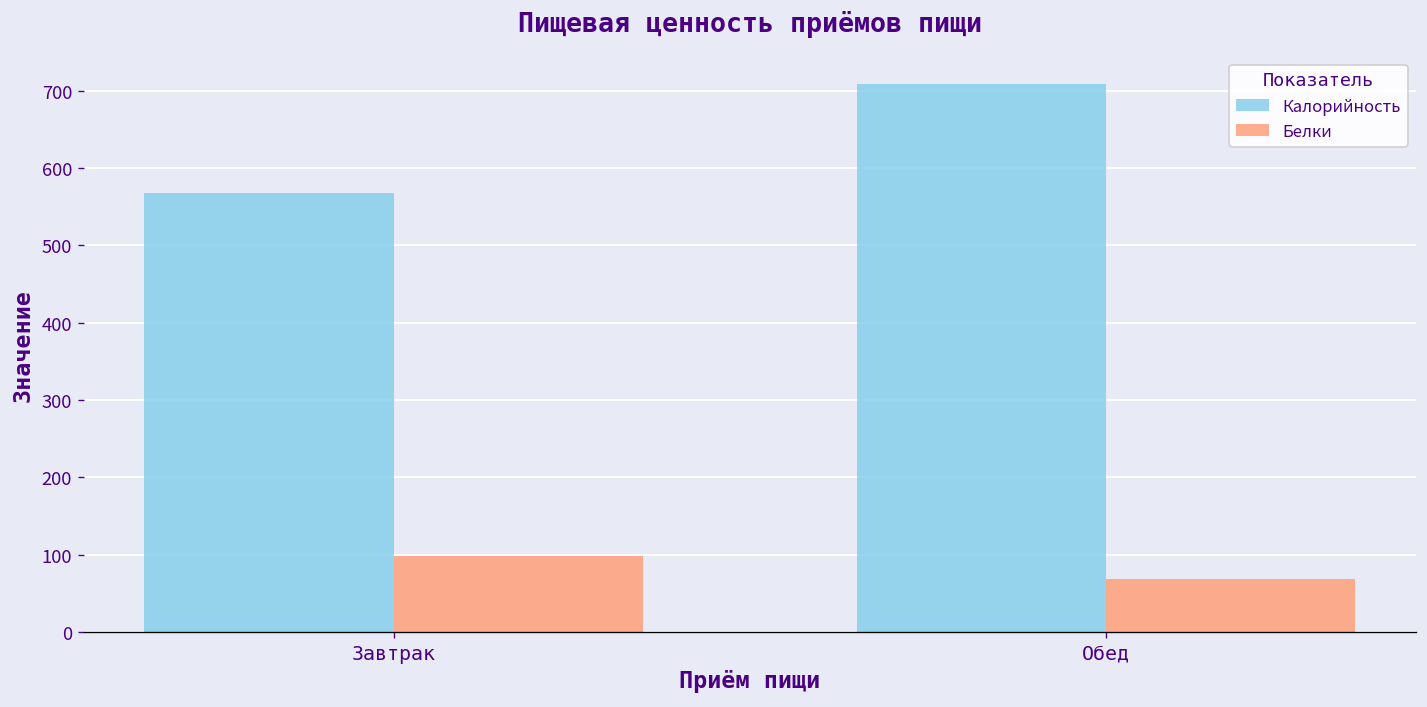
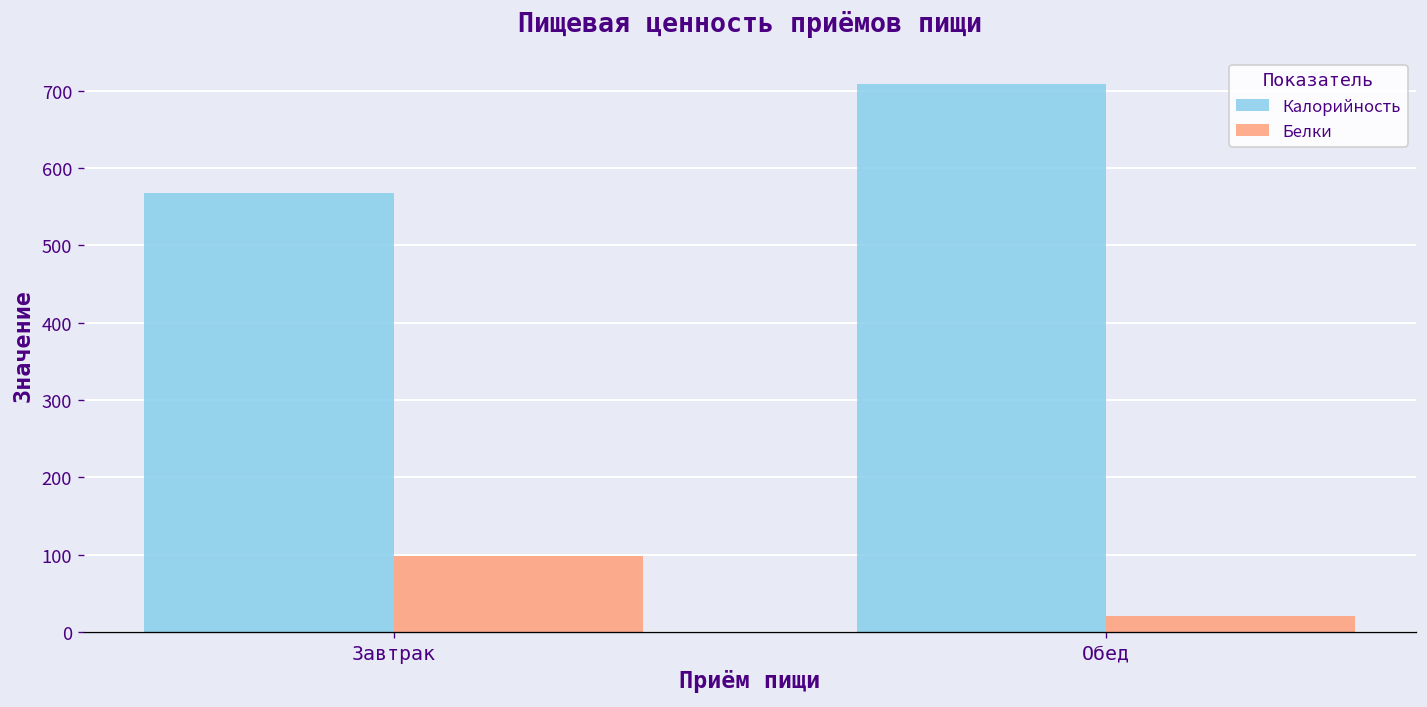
Белки, Обед: 70 -> 20
